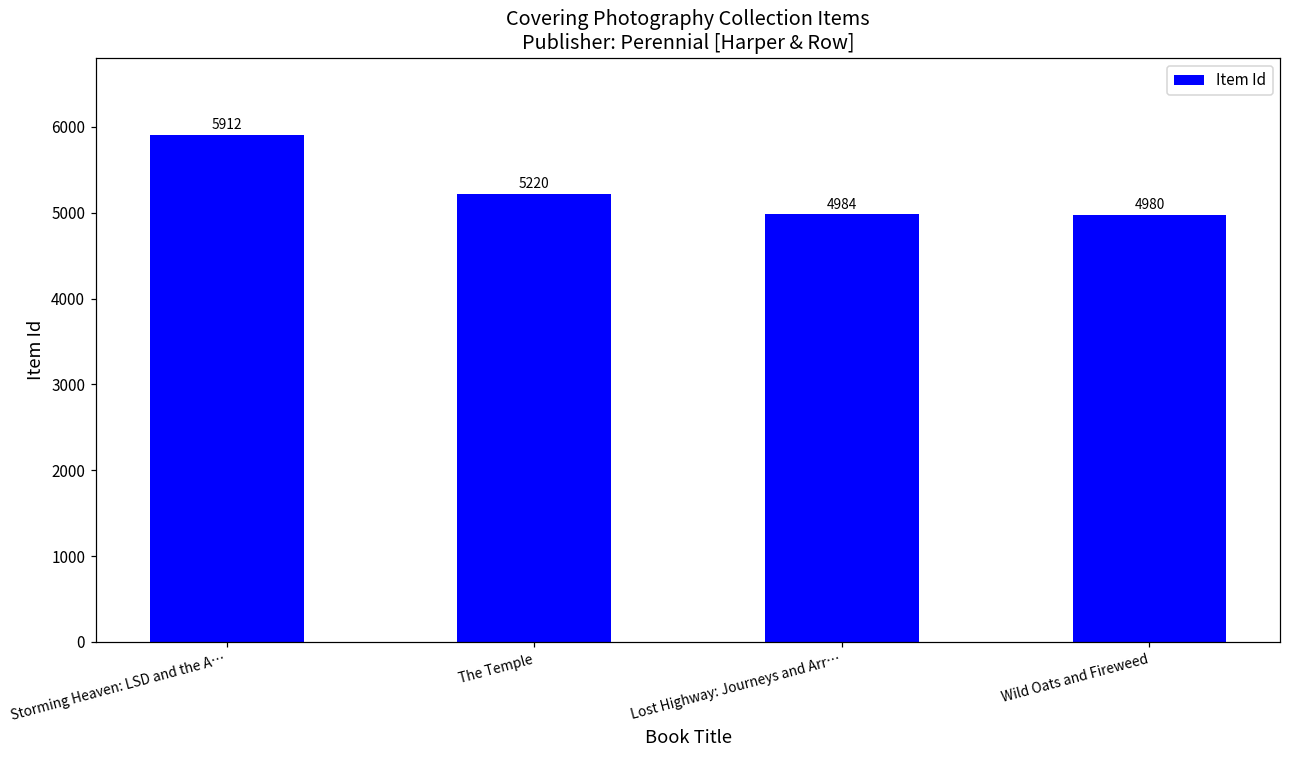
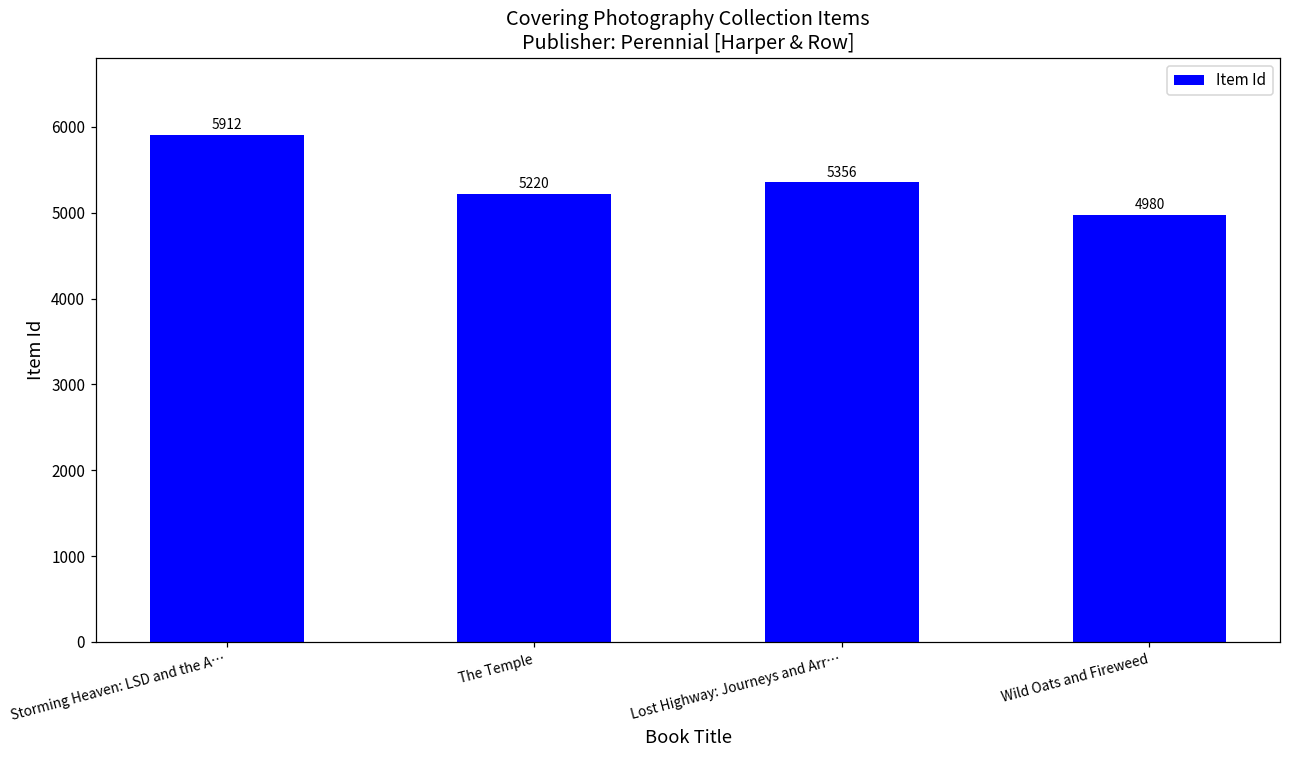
Lost Highway: Journeys and Arr…: 4984 -> 5356
